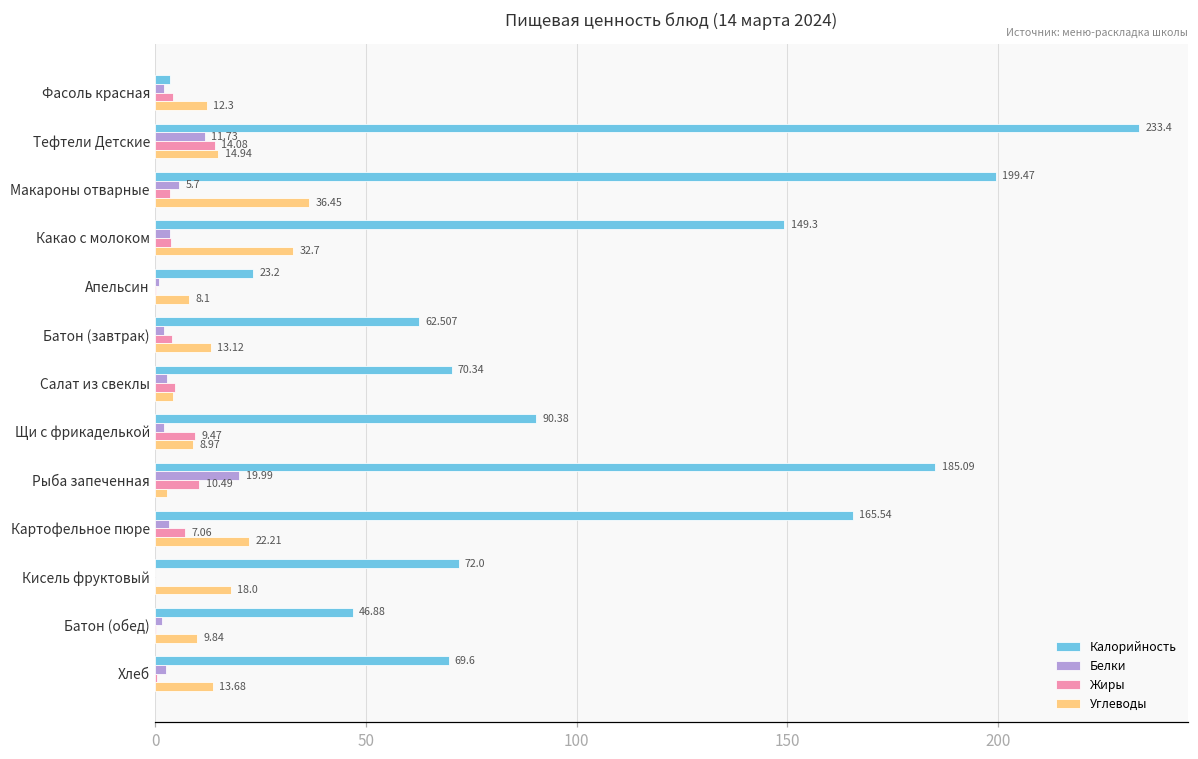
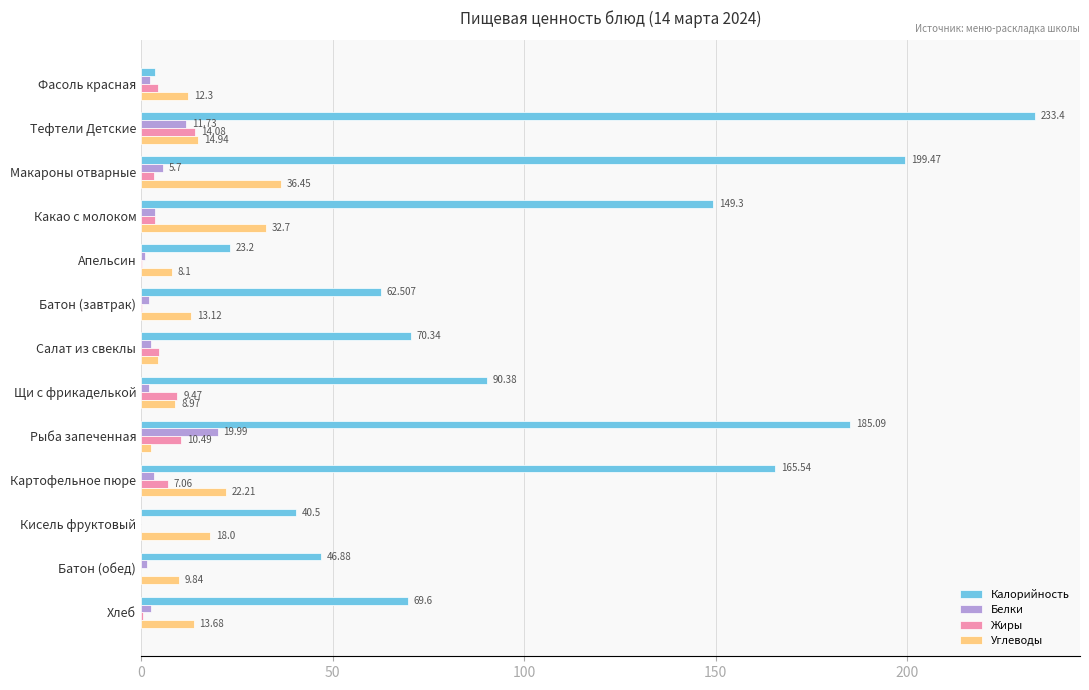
Жиры, Батон (завтрак): 4 -> 0
Калорийность, Кисель фруктовый: 72.0 -> 40.5
